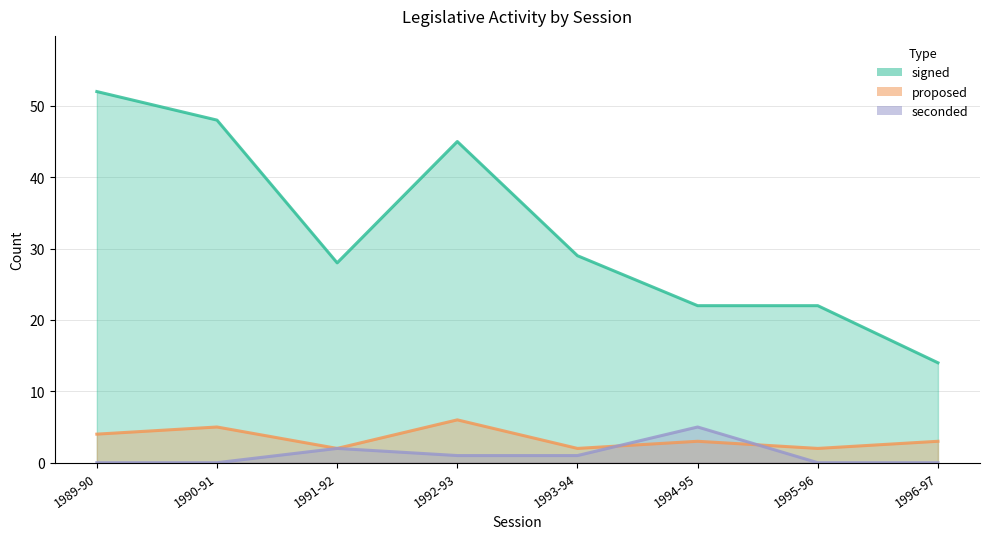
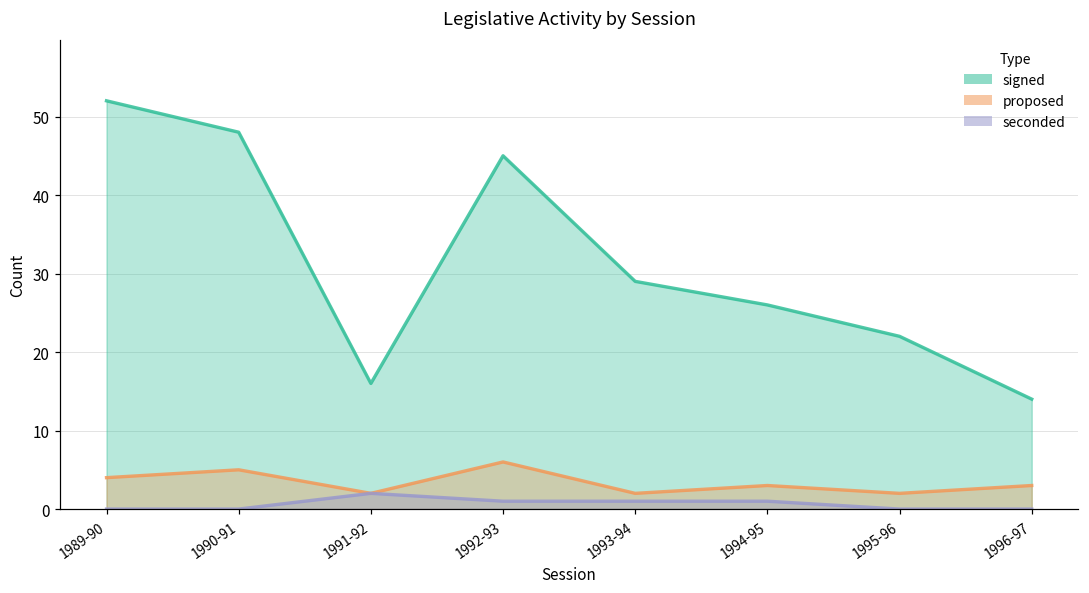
signed, 1991-92: 28 -> 16
signed, 1994-95: 22 -> 26
seconded, 1994-95: 5 -> 1
